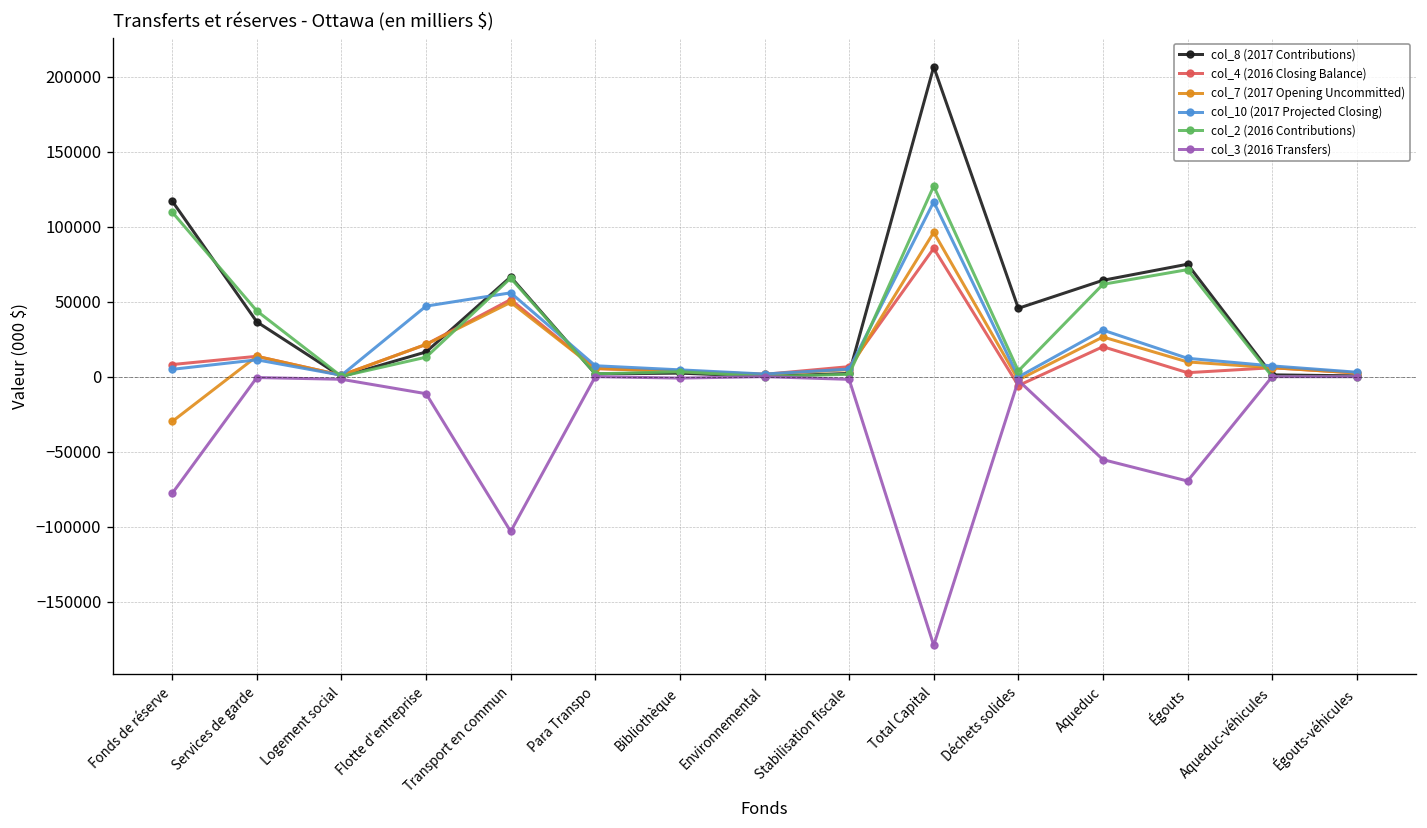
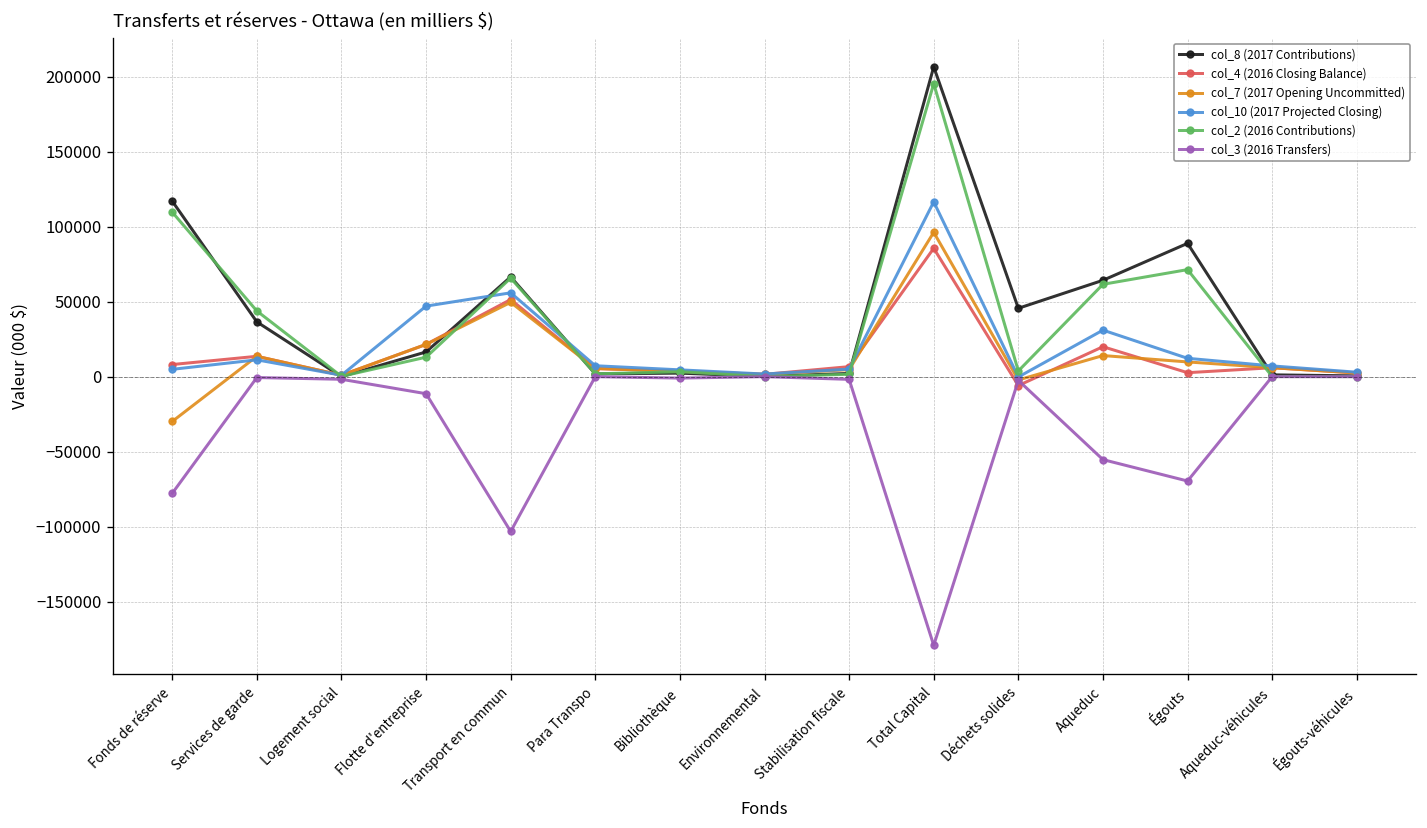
col_2 (2016 Contributions), Total Capital: 127000 -> 195000
col_7 (2017 Opening Uncommitted), Aqueduc: 26000 -> 14000
col_8 (2017 Contributions), Égouts: 75000 -> 89000
